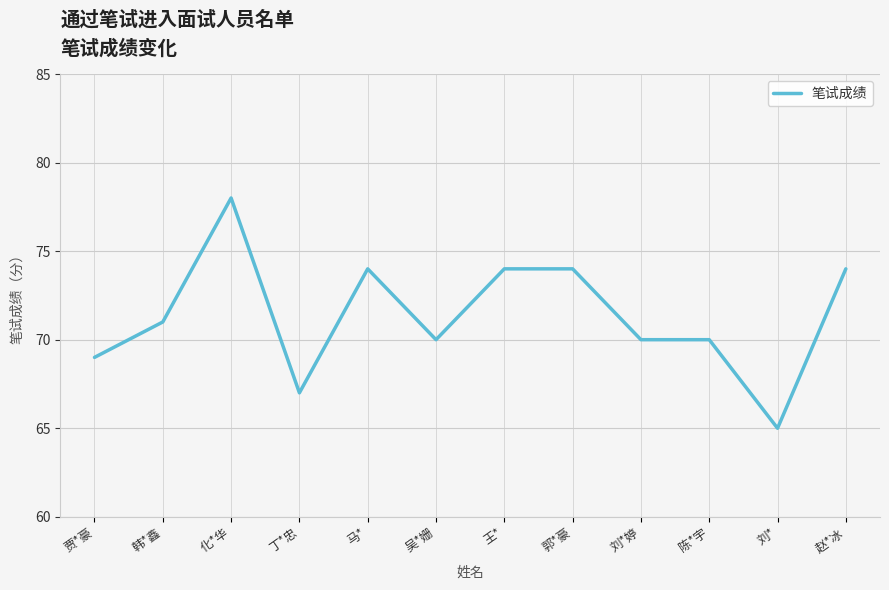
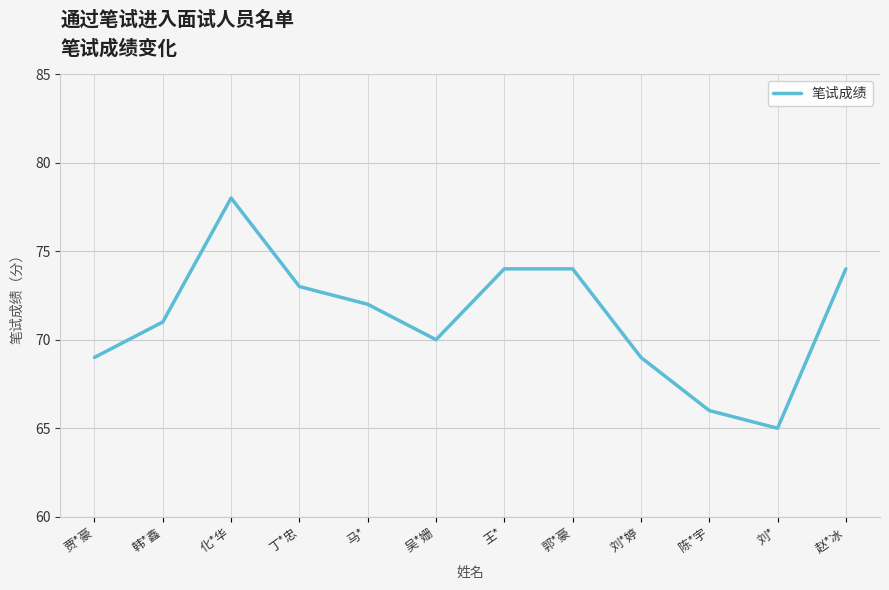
丁*忠: 67 -> 73
马*: 74 -> 72
刘*婷: 70 -> 69
陈*宇: 70 -> 66
